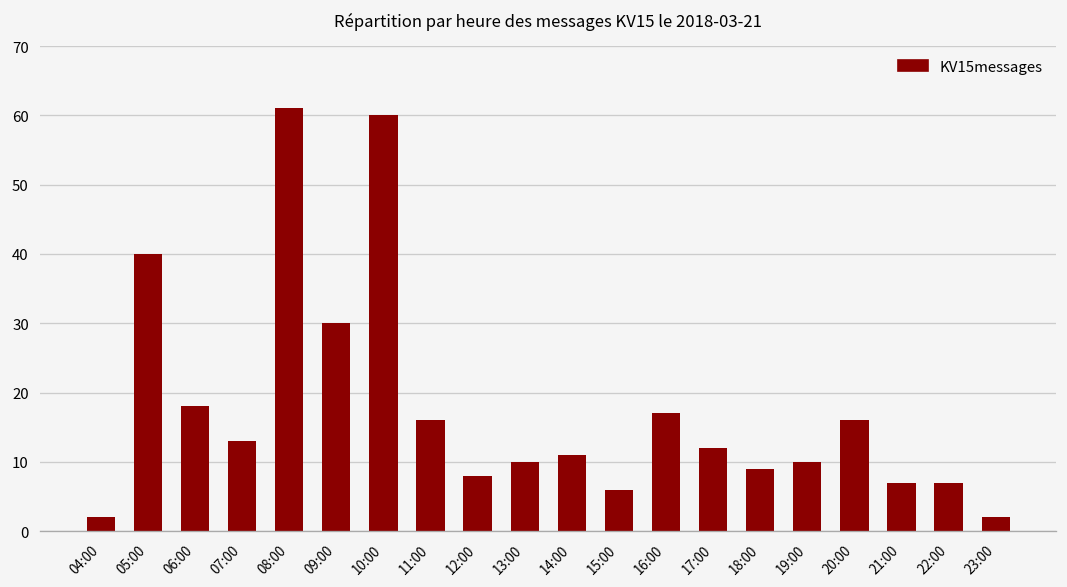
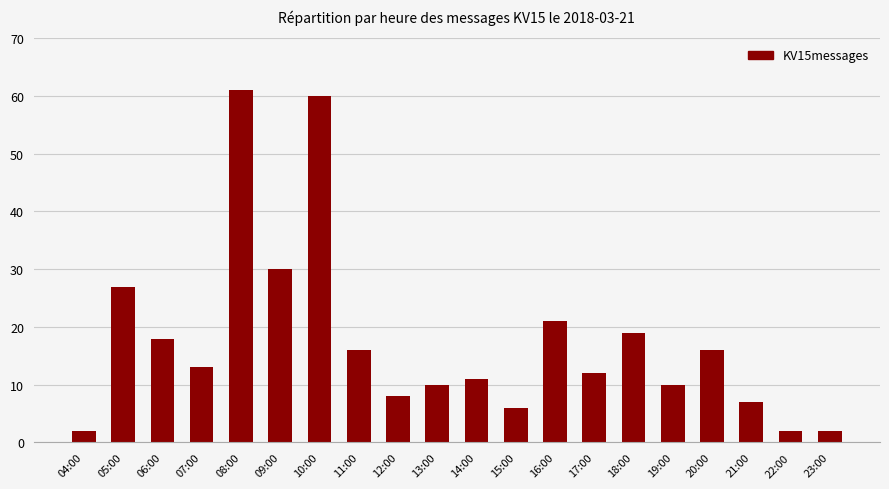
05:00: 40 -> 27
16:00: 17 -> 21
18:00: 9 -> 19
22:00: 7 -> 2
